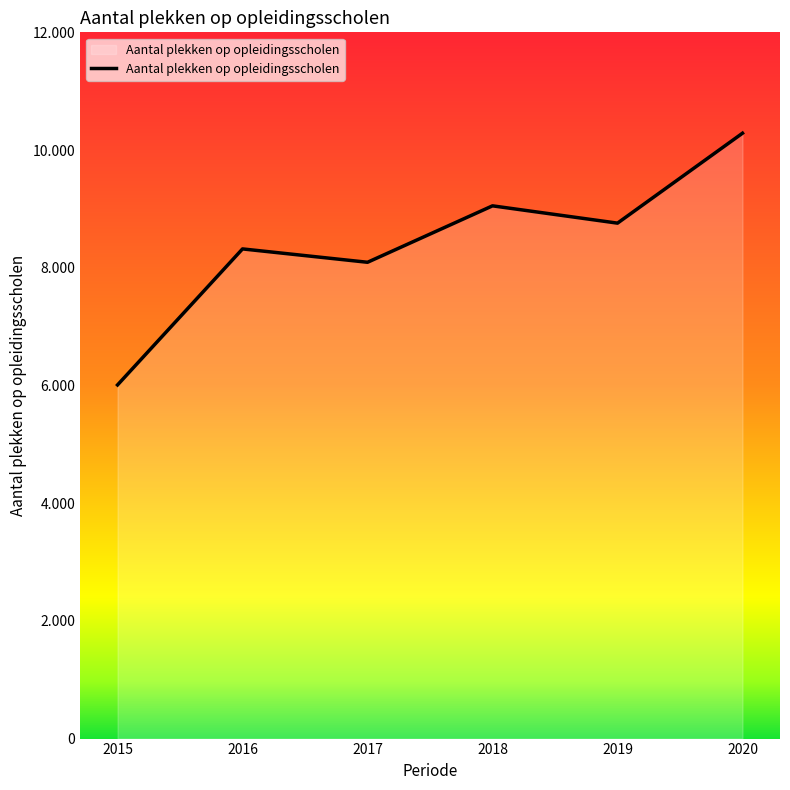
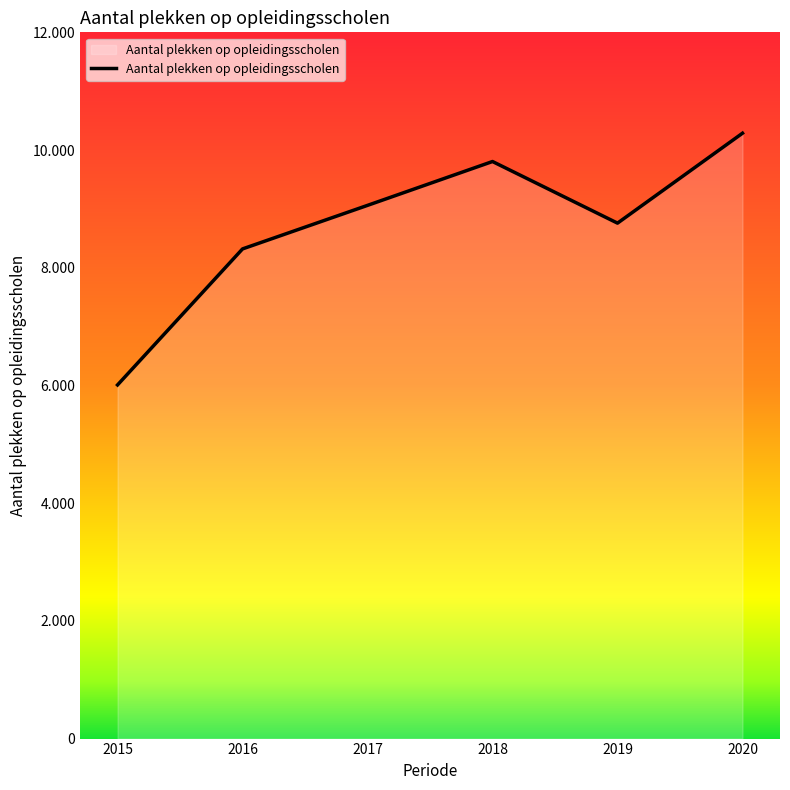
2017: 8.1 -> 9.1
2018: 9.1 -> 9.8
